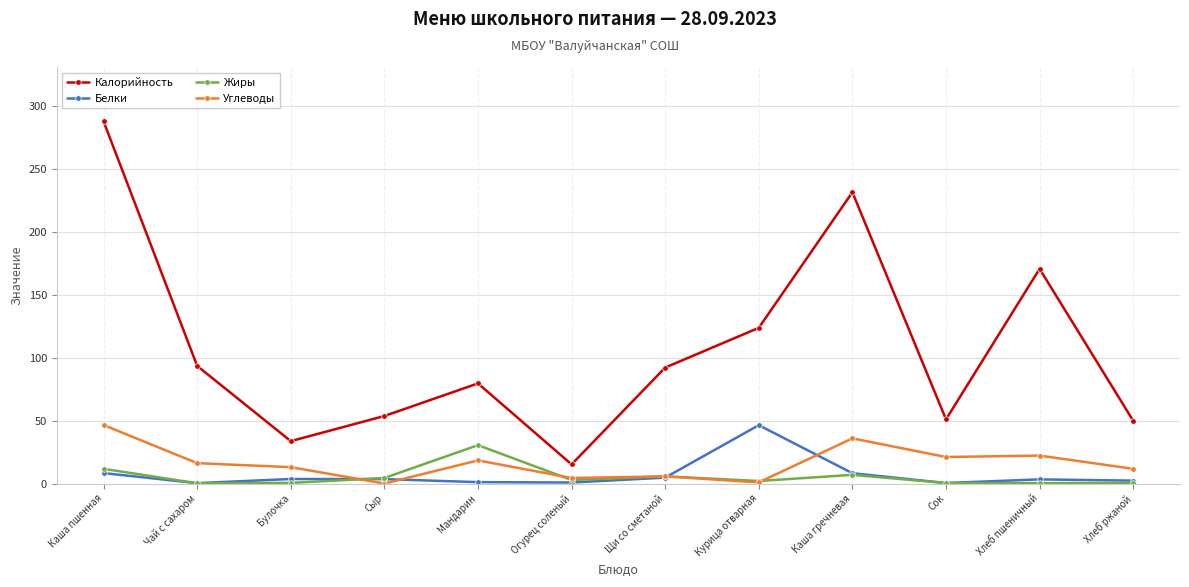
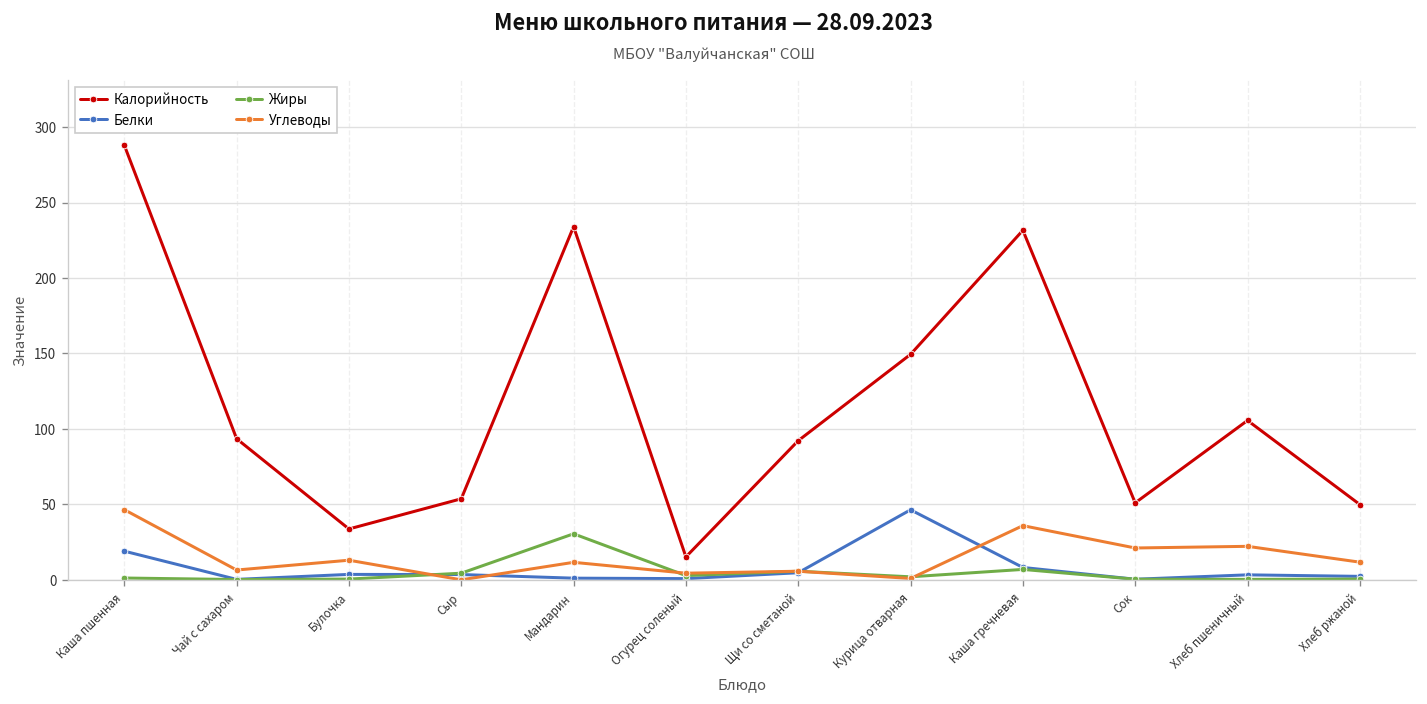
Белки, Каша пшенная: 8 -> 19
Жиры, Каша пшенная: 12 -> 1
Углеводы, Чай с сахаром: 16 -> 7
Калорийность, Мандарин: 80 -> 234
Углеводы, Мандарин: 18 -> 12
Калорийность, Курица отварная: 124 -> 149
Калорийность, Хлеб пшеничный: 171 -> 106
